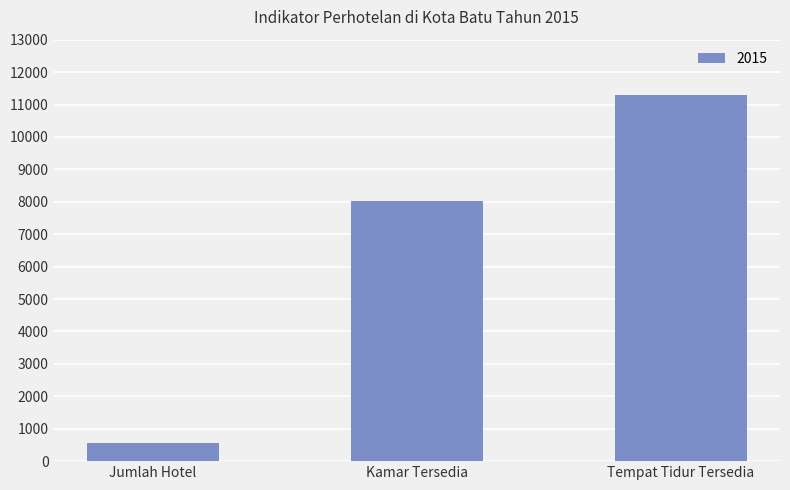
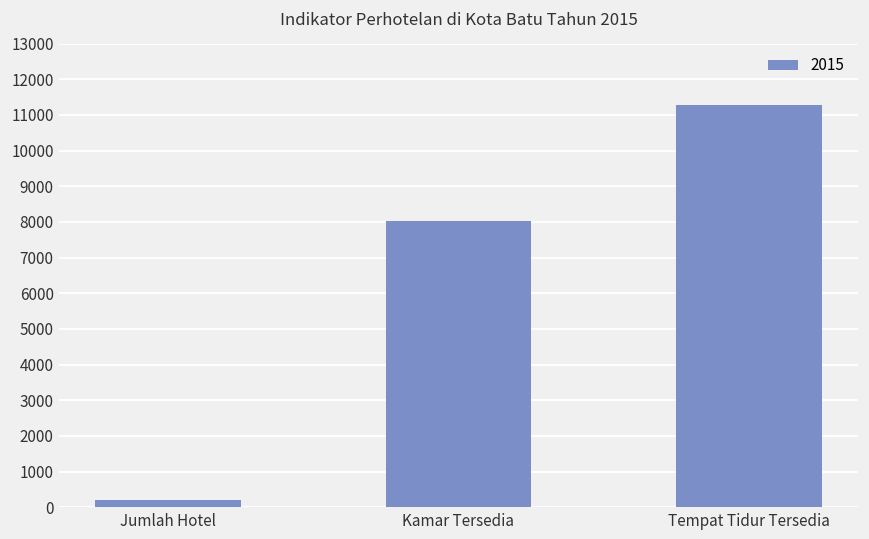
Jumlah Hotel: 600 -> 200
